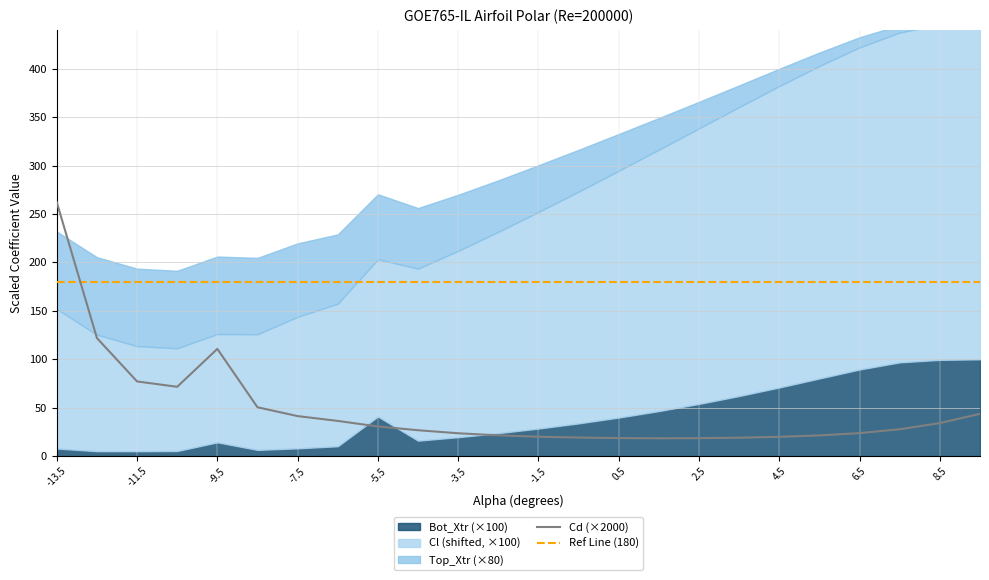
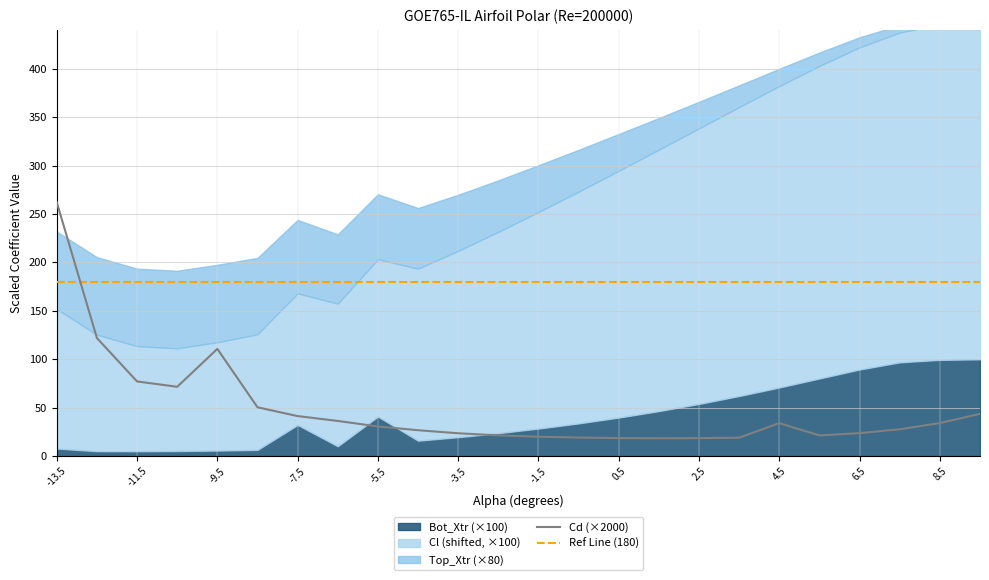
Bot_Xtr (×100), -9.5: 14 -> 6
Bot_Xtr (×100), -7.5: 10 -> 30
Cd (×2000), 4.5: 20 -> 30
